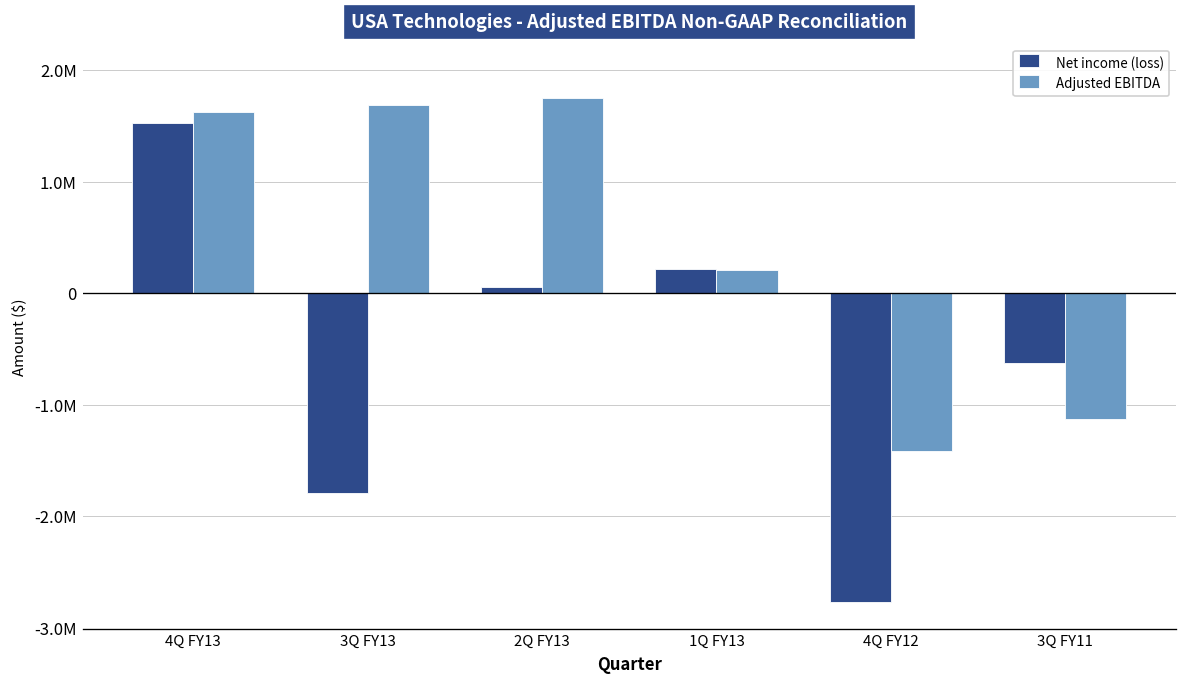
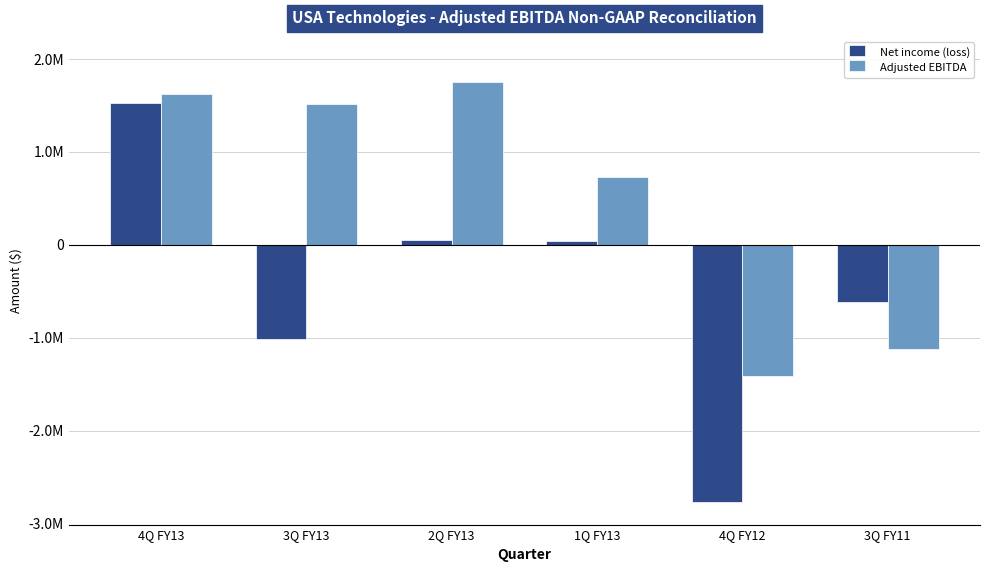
Net income (loss), 3Q FY13: -1800000 -> -1000000
Adjusted EBITDA, 3Q FY13: 1700000 -> 1500000
Net income (loss), 1Q FY13: 200000 -> 0
Adjusted EBITDA, 1Q FY13: 200000 -> 700000
